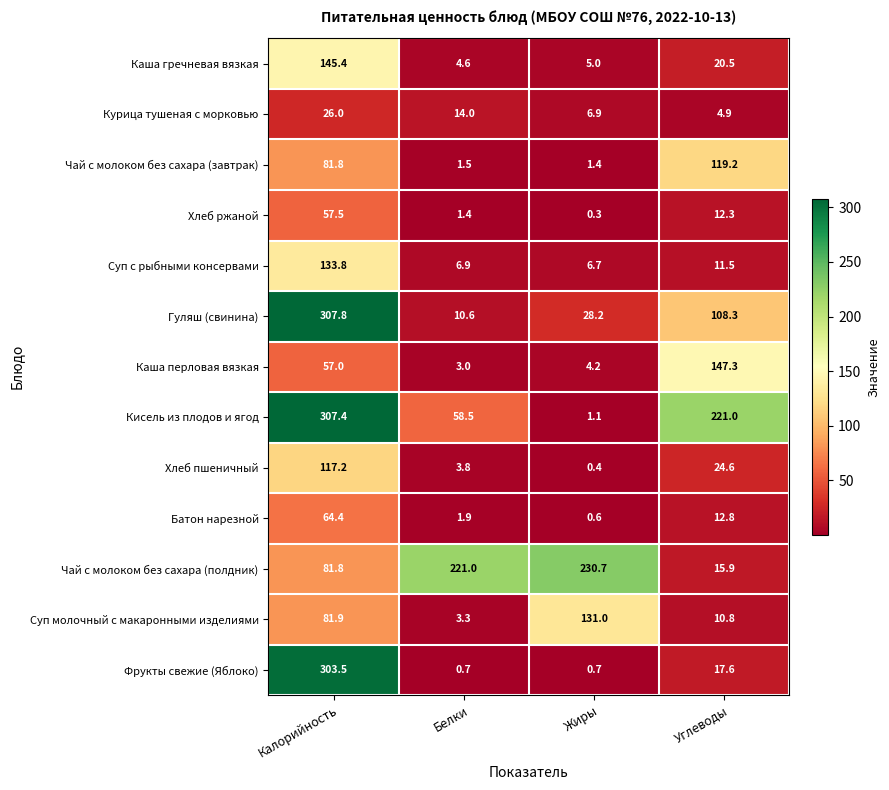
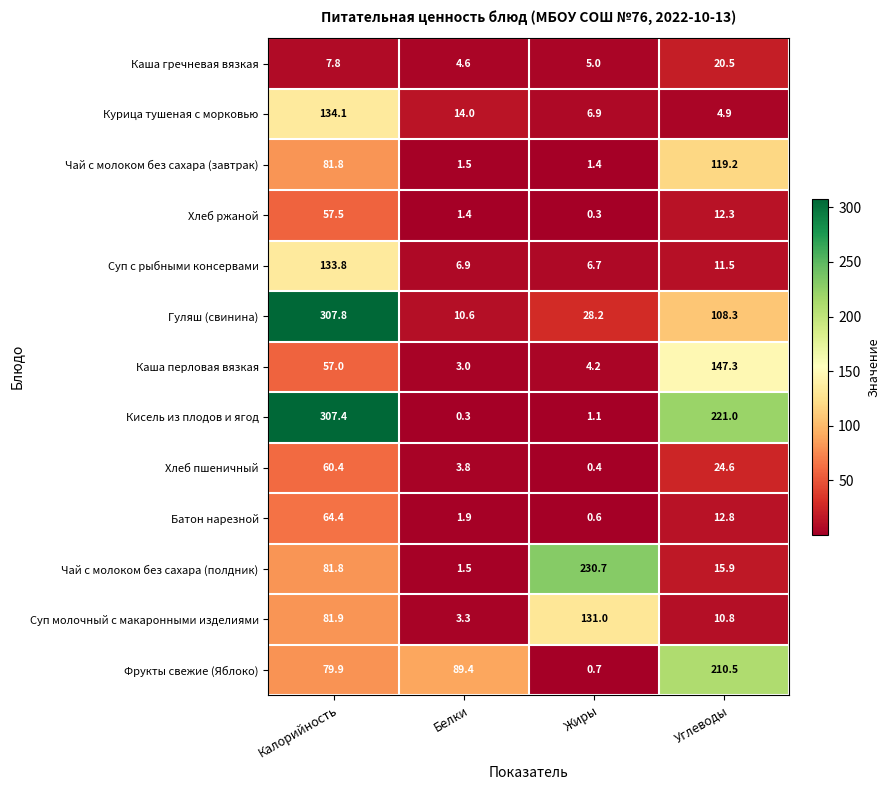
Каша гречневая вязкая, Калорийность: 145.4 -> 7.8
Курица тушеная с морковью, Калорийность: 26.0 -> 134.1
Кисель из плодов и ягод, Белки: 58.5 -> 0.3
Хлеб пшеничный, Калорийность: 117.2 -> 60.4
Чай с молоком без сахара (полдник), Белки: 221.0 -> 1.5
Фрукты свежие (Яблоко), Калорийность: 303.5 -> 79.9
Фрукты свежие (Яблоко), Белки: 0.7 -> 89.4
Фрукты свежие (Яблоко), Углеводы: 17.6 -> 210.5
